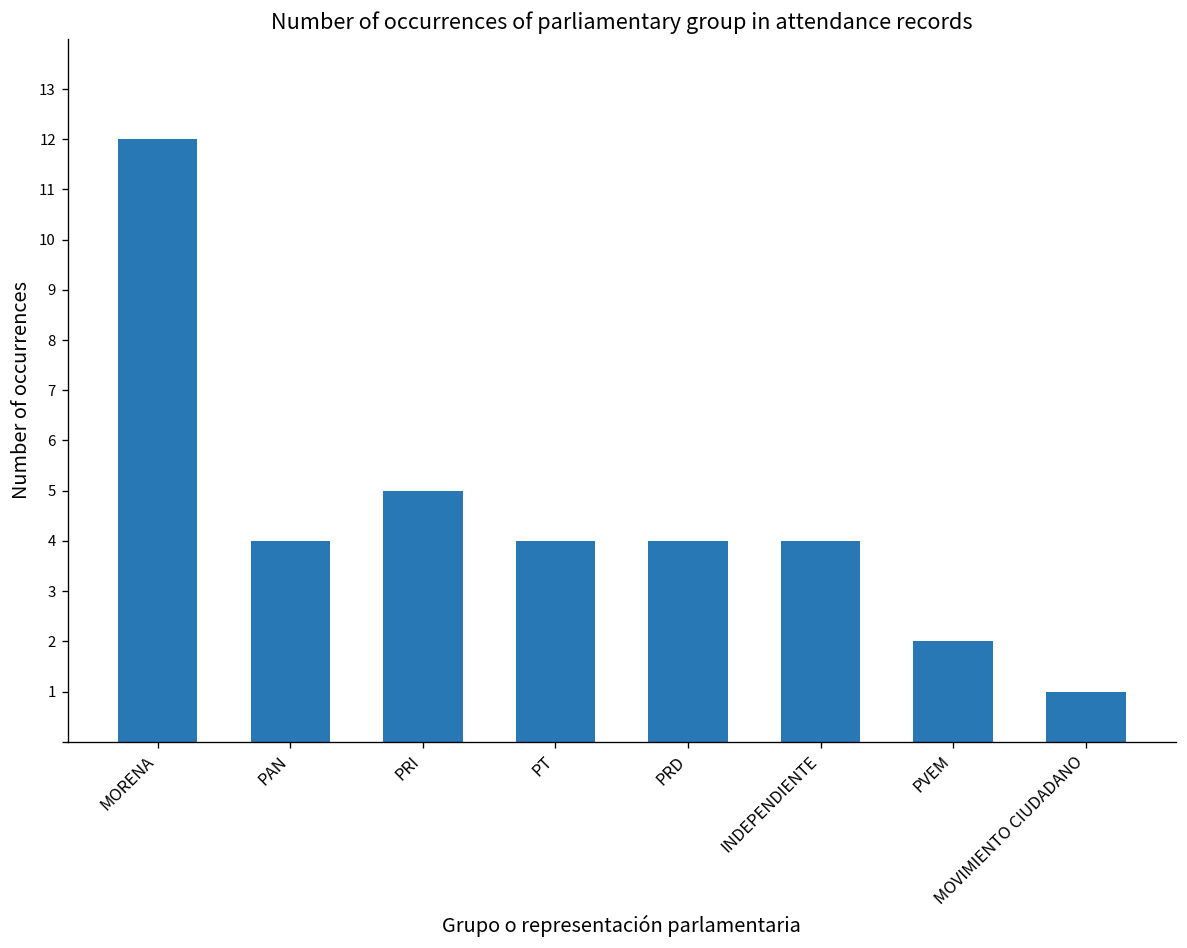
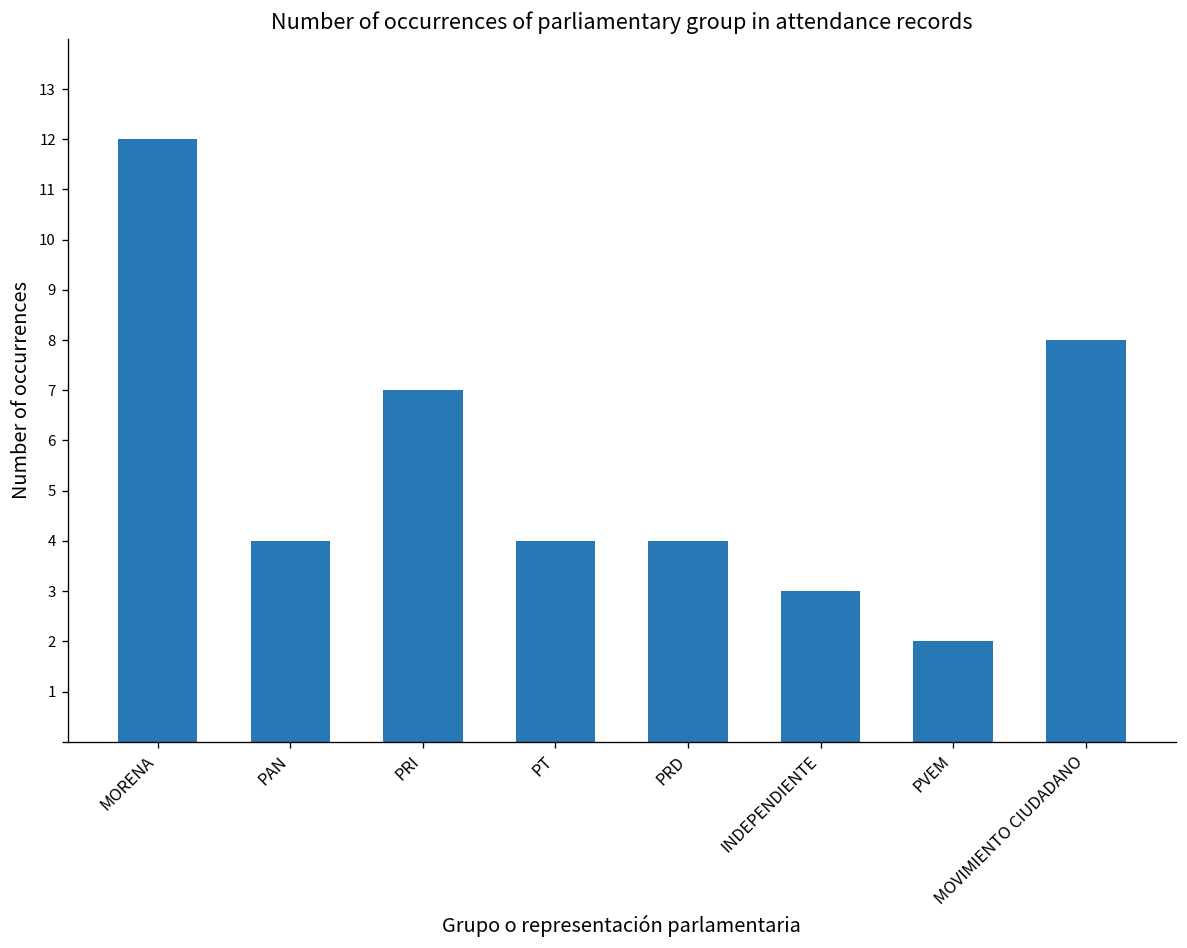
PRI: 5 -> 7
INDEPENDIENTE: 4 -> 3
MOVIMIENTO CIUDADANO: 1 -> 8
